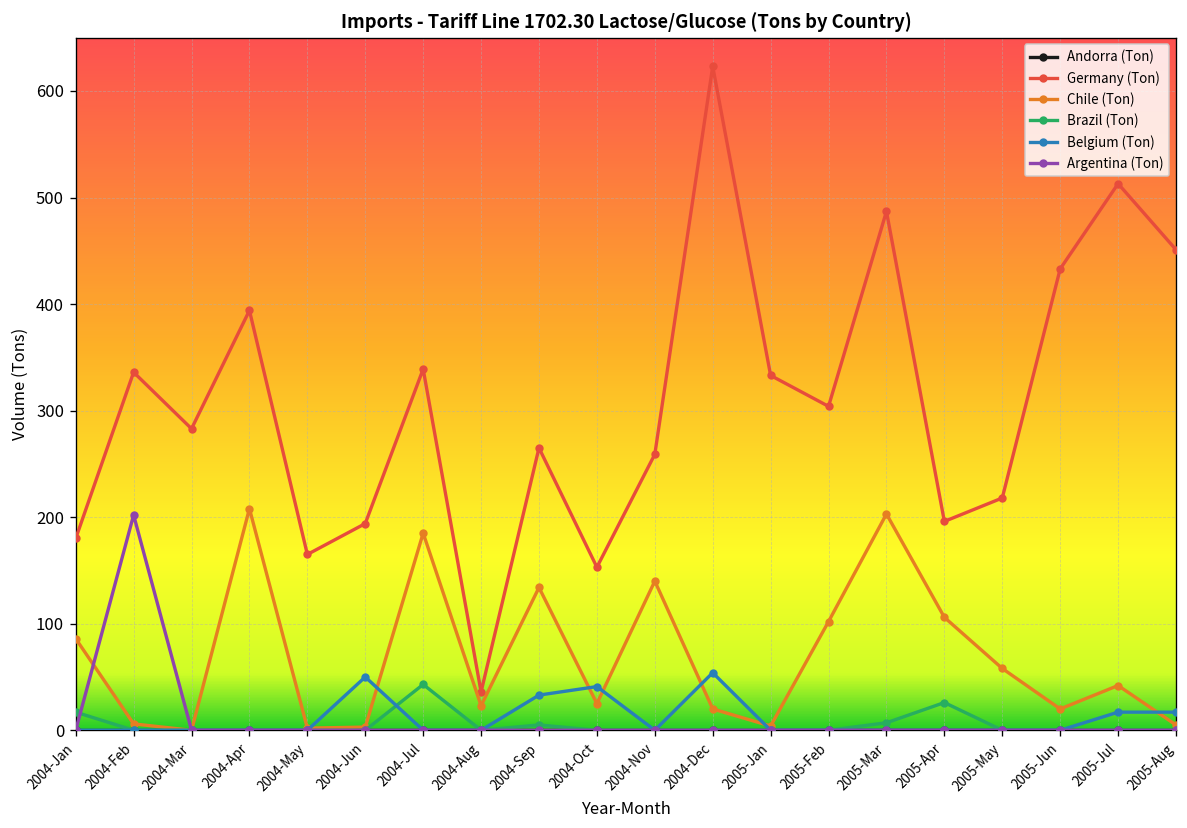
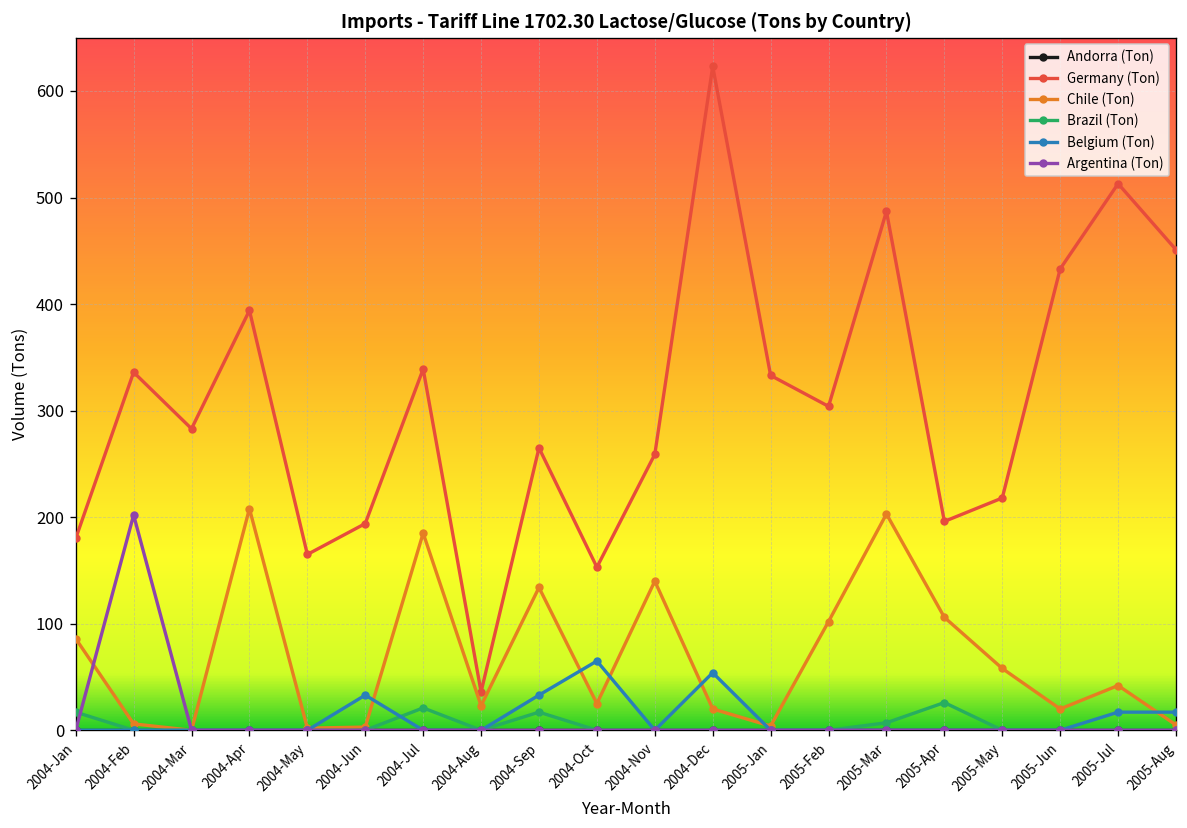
Belgium (Ton), 2004-Jun: 50 -> 30
Brazil (Ton), 2004-Jul: 40 -> 20
Brazil (Ton), 2004-Sep: 10 -> 20
Belgium (Ton), 2004-Oct: 40 -> 70
